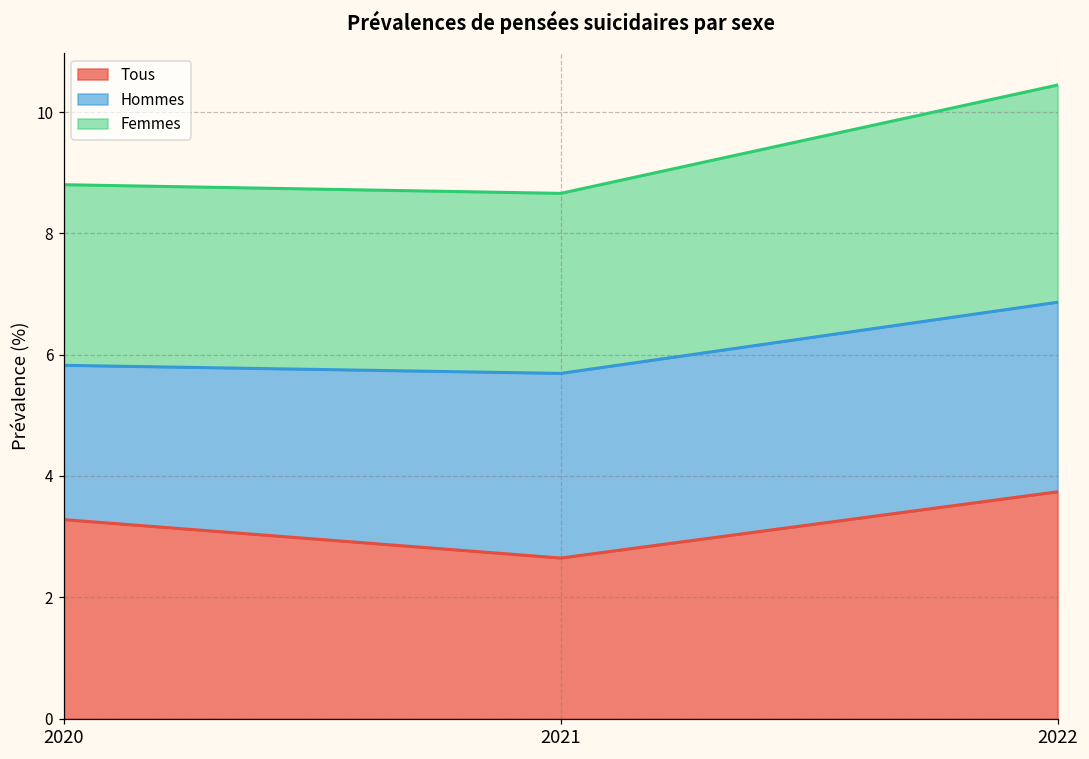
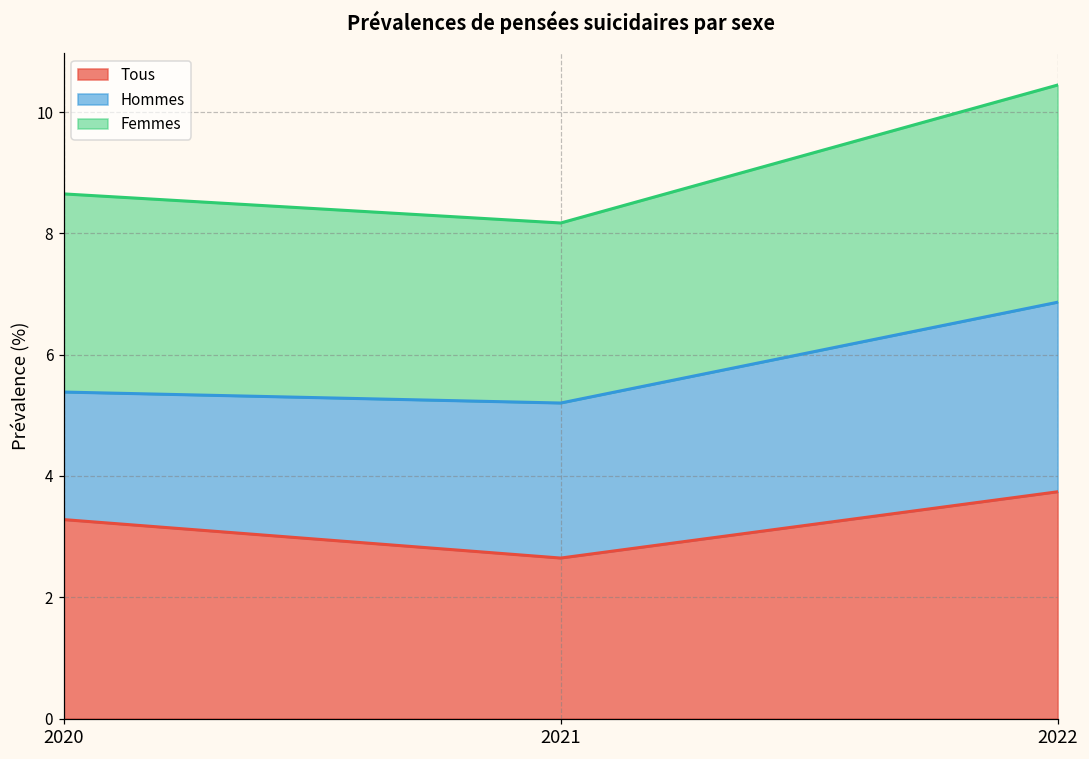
Hommes, 2020: 2.5 -> 2.1
Femmes, 2020: 3.0 -> 3.3
Hommes, 2021: 3.0 -> 2.6
